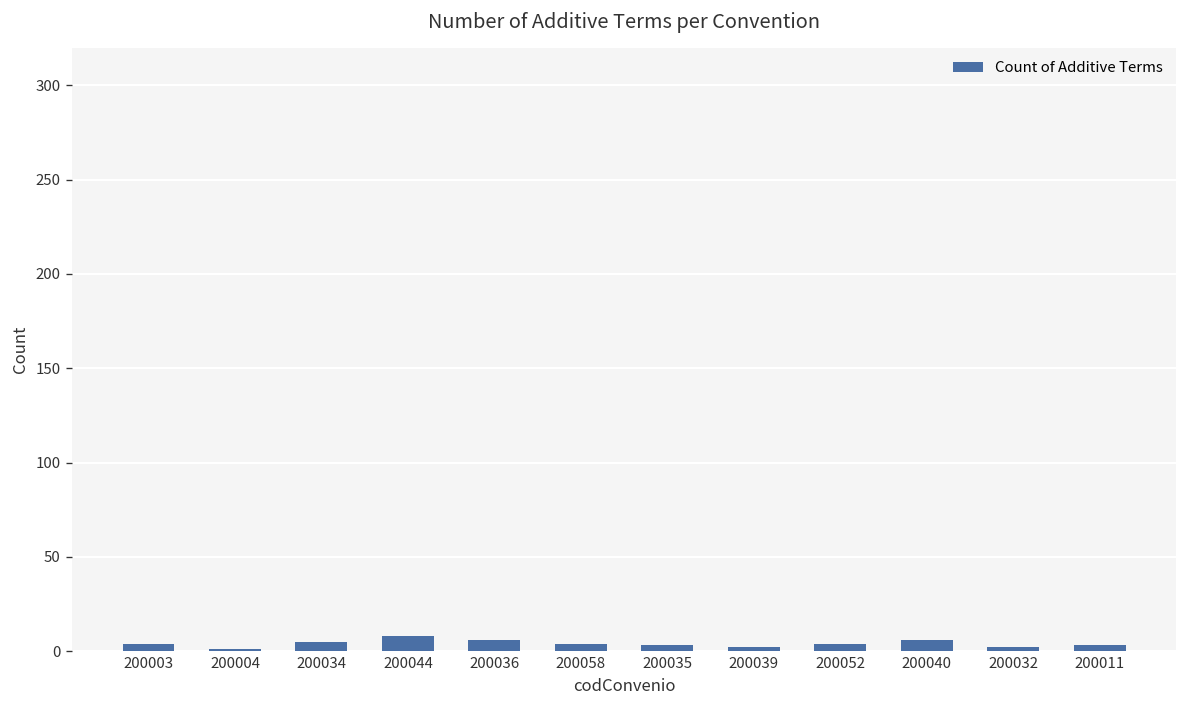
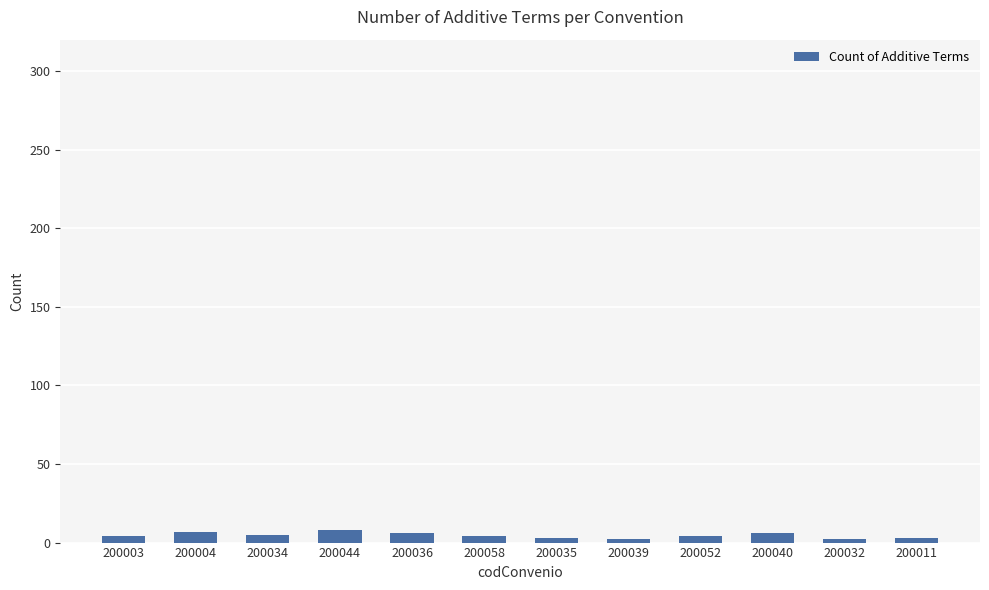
200004: 1 -> 7
